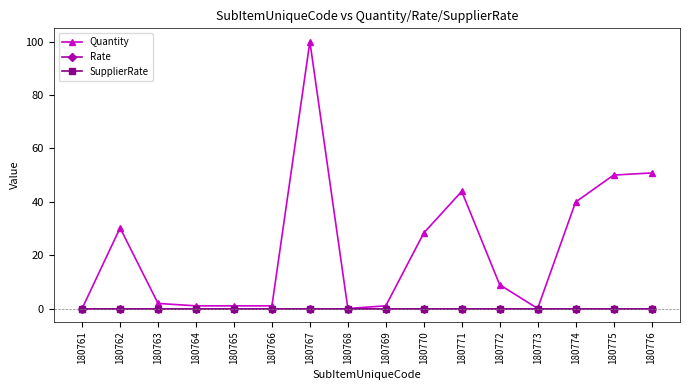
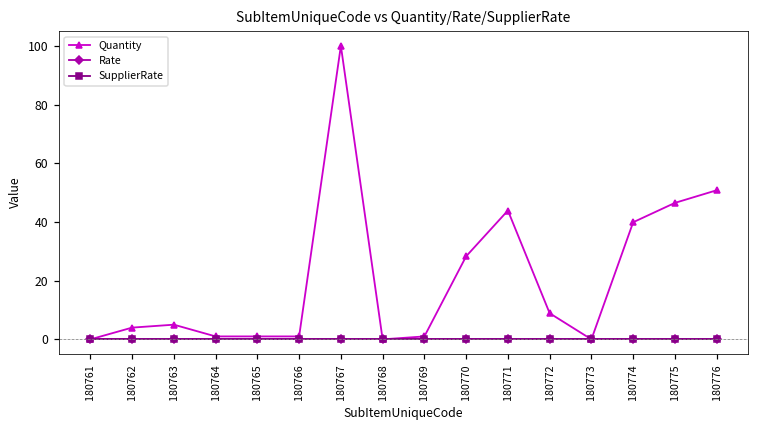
Quantity, 180762: 30 -> 4
Quantity, 180763: 2 -> 5
Quantity, 180775: 50 -> 47
